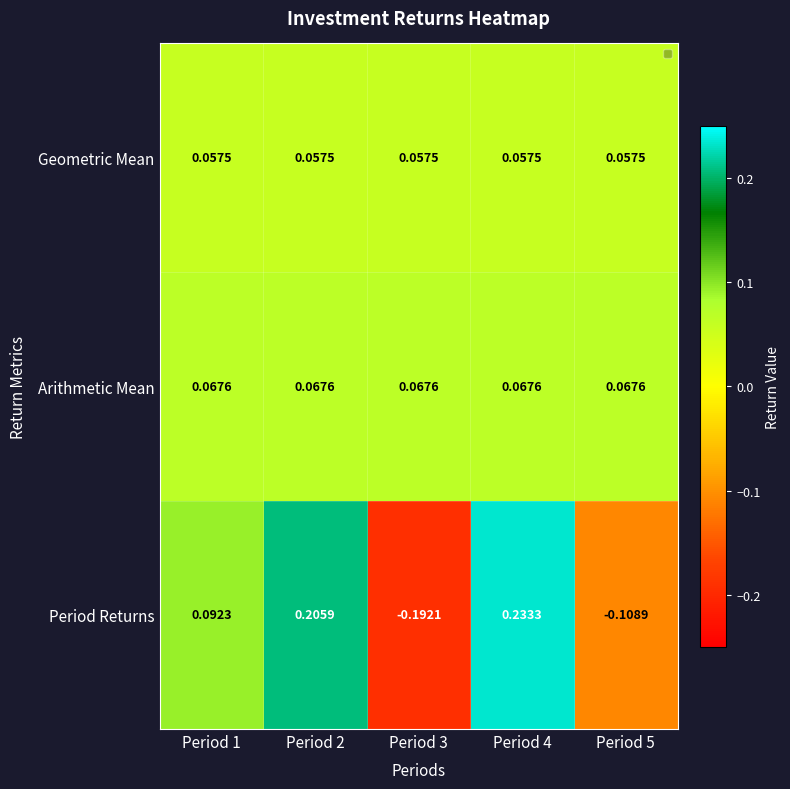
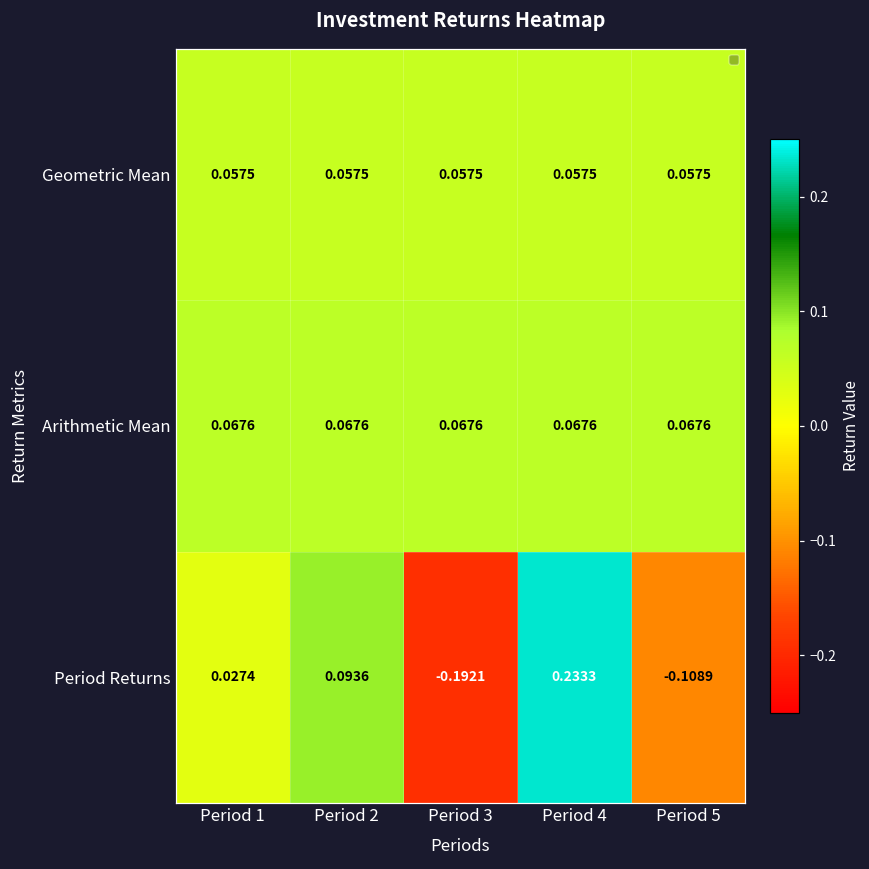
Period Returns, Period 1: 0.0923 -> 0.0274
Period Returns, Period 2: 0.2059 -> 0.0936
